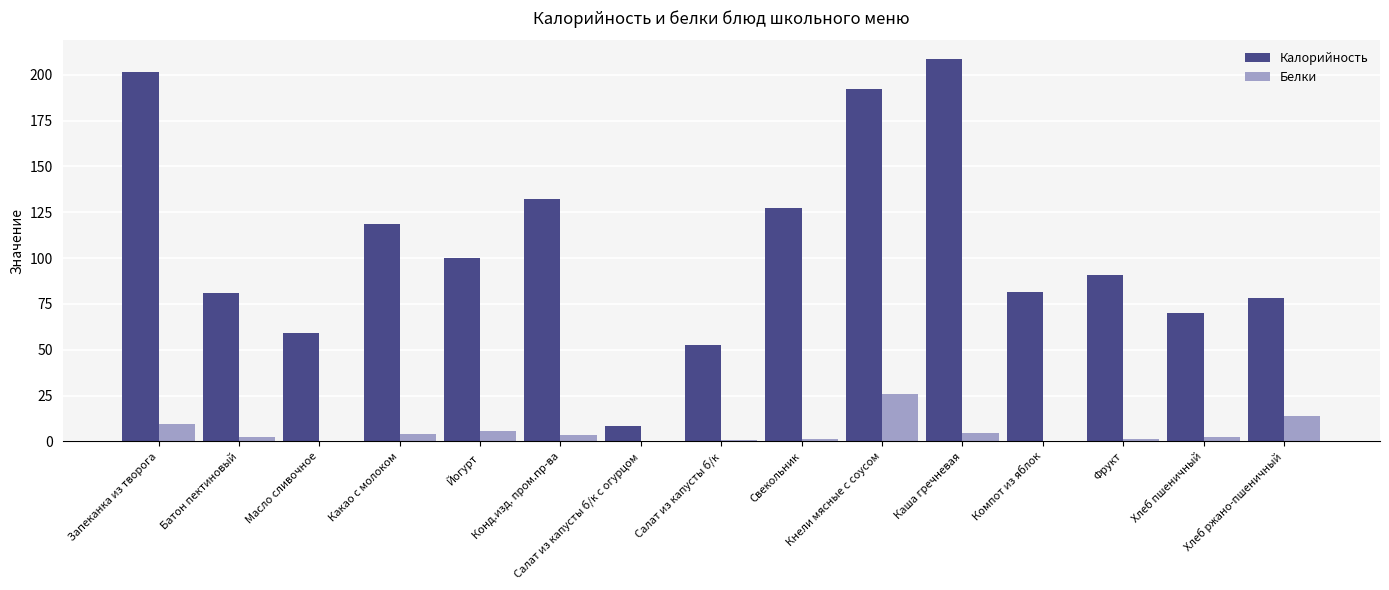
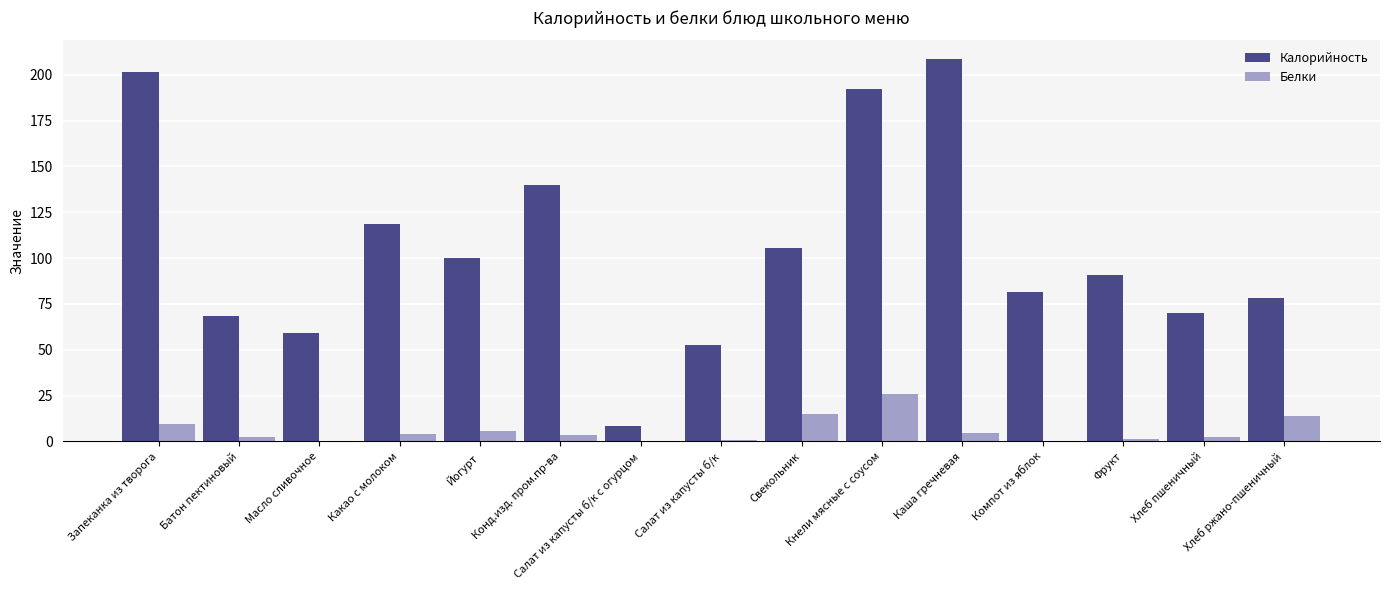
Калорийность, Батон пектиновый: 81 -> 69
Калорийность, Конд.изд. пром.пр-ва: 132 -> 140
Калорийность, Свекольник: 127 -> 106
Белки, Свекольник: 1 -> 15
